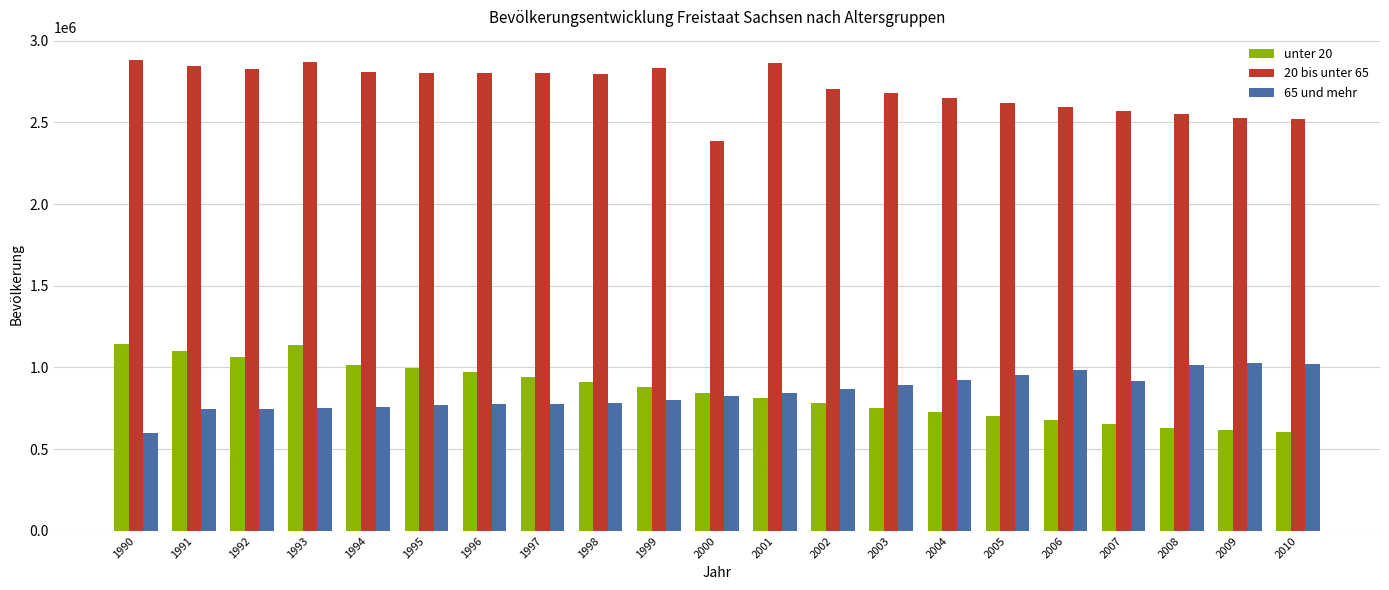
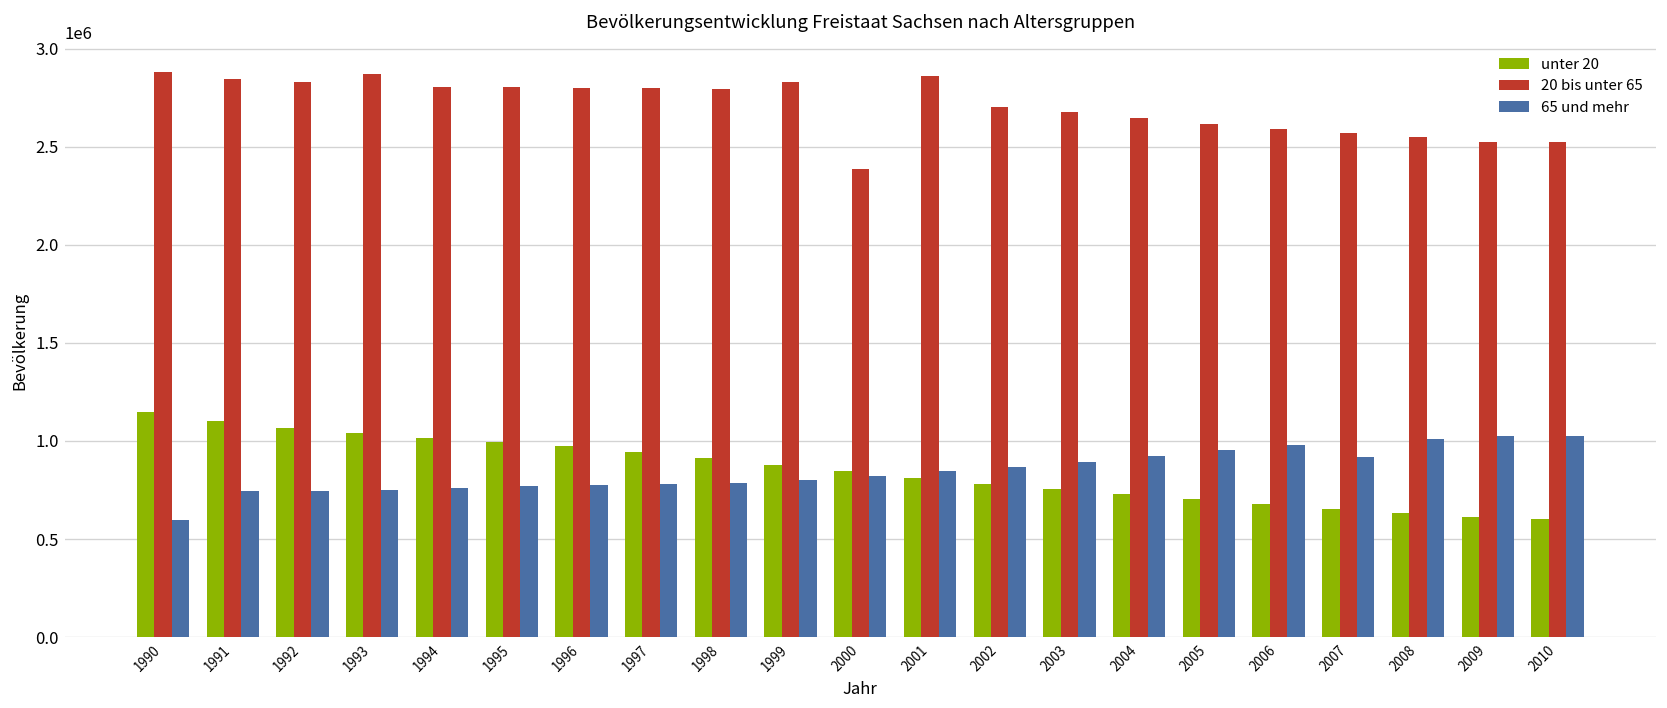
unter 20, 1993: 1130000 -> 1040000
